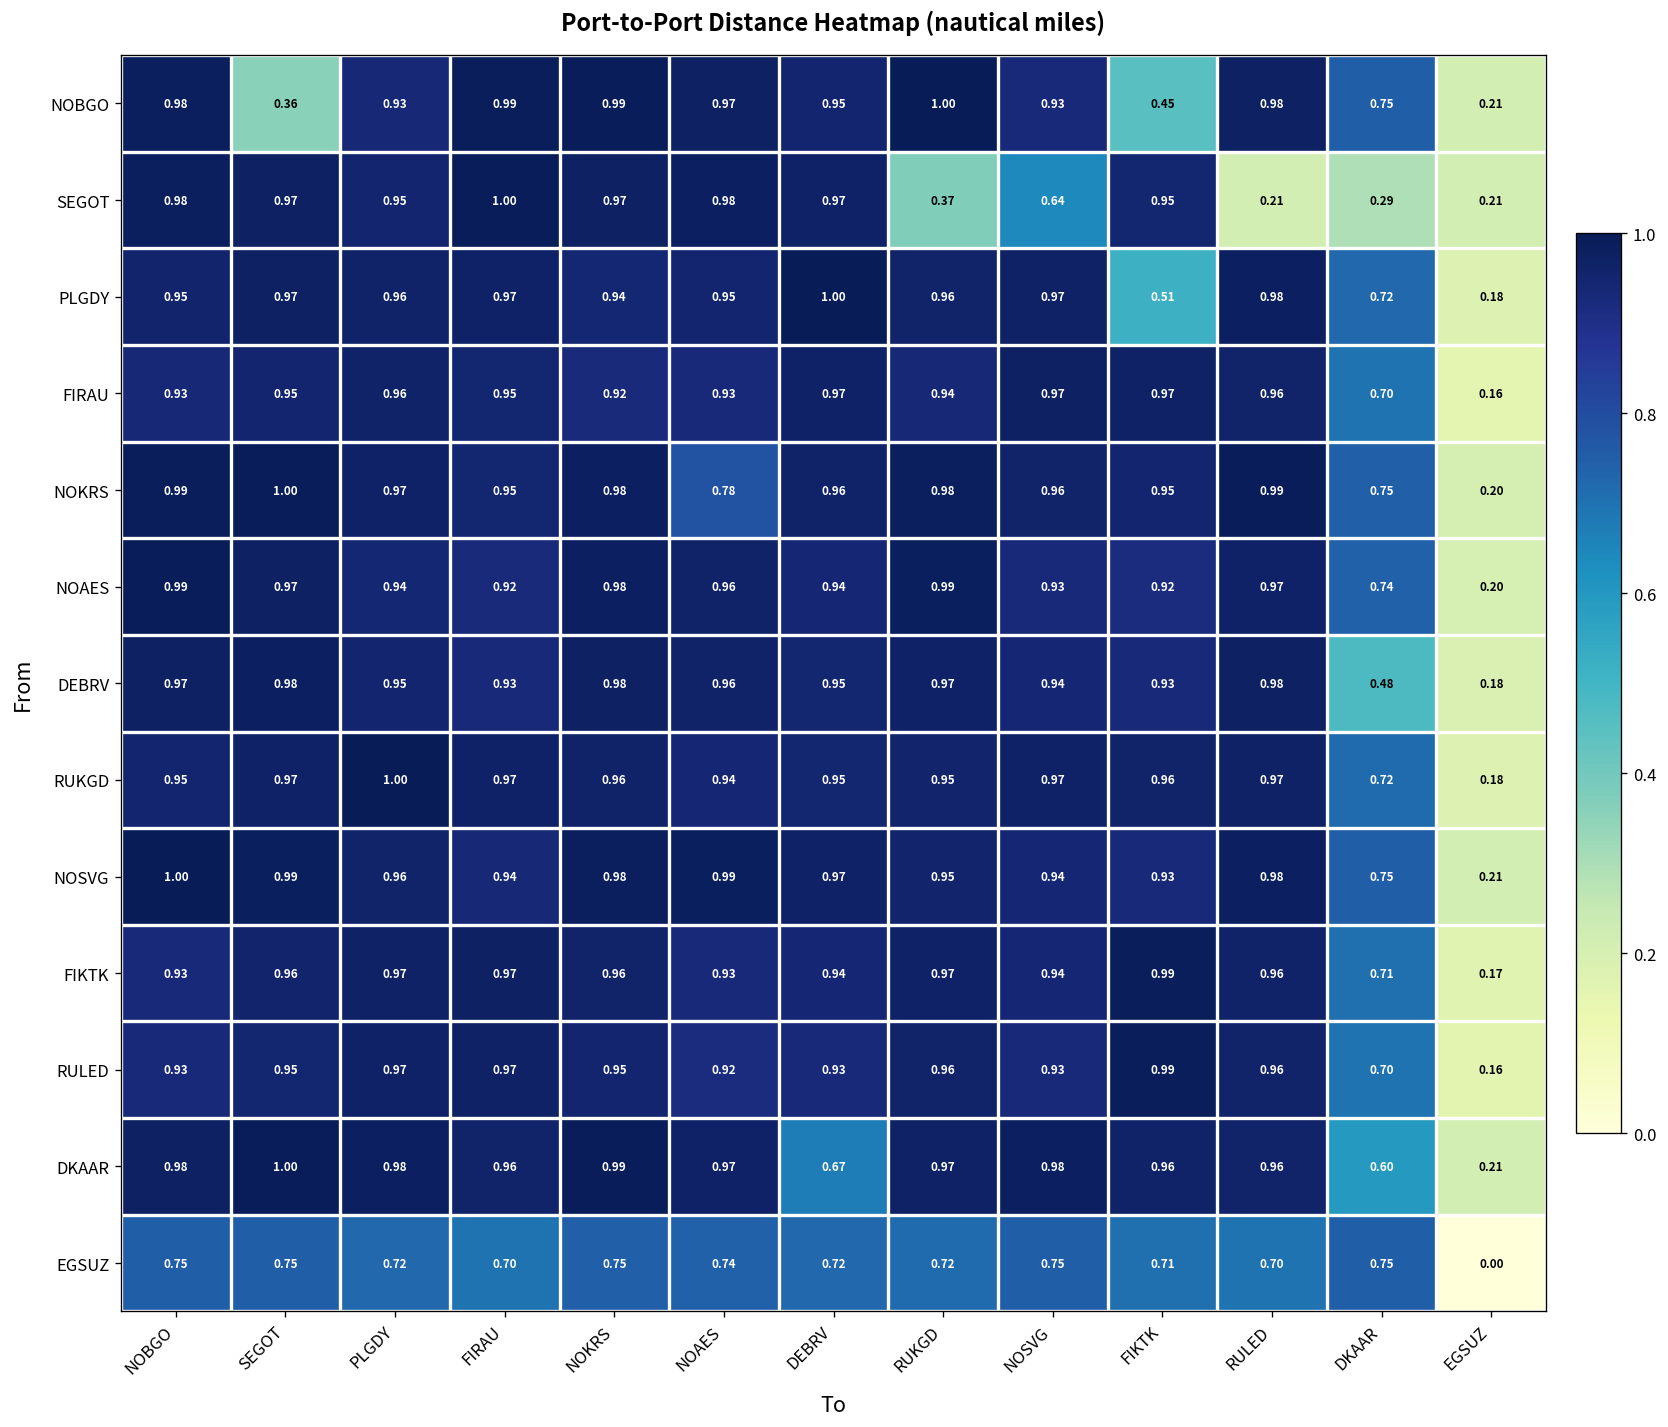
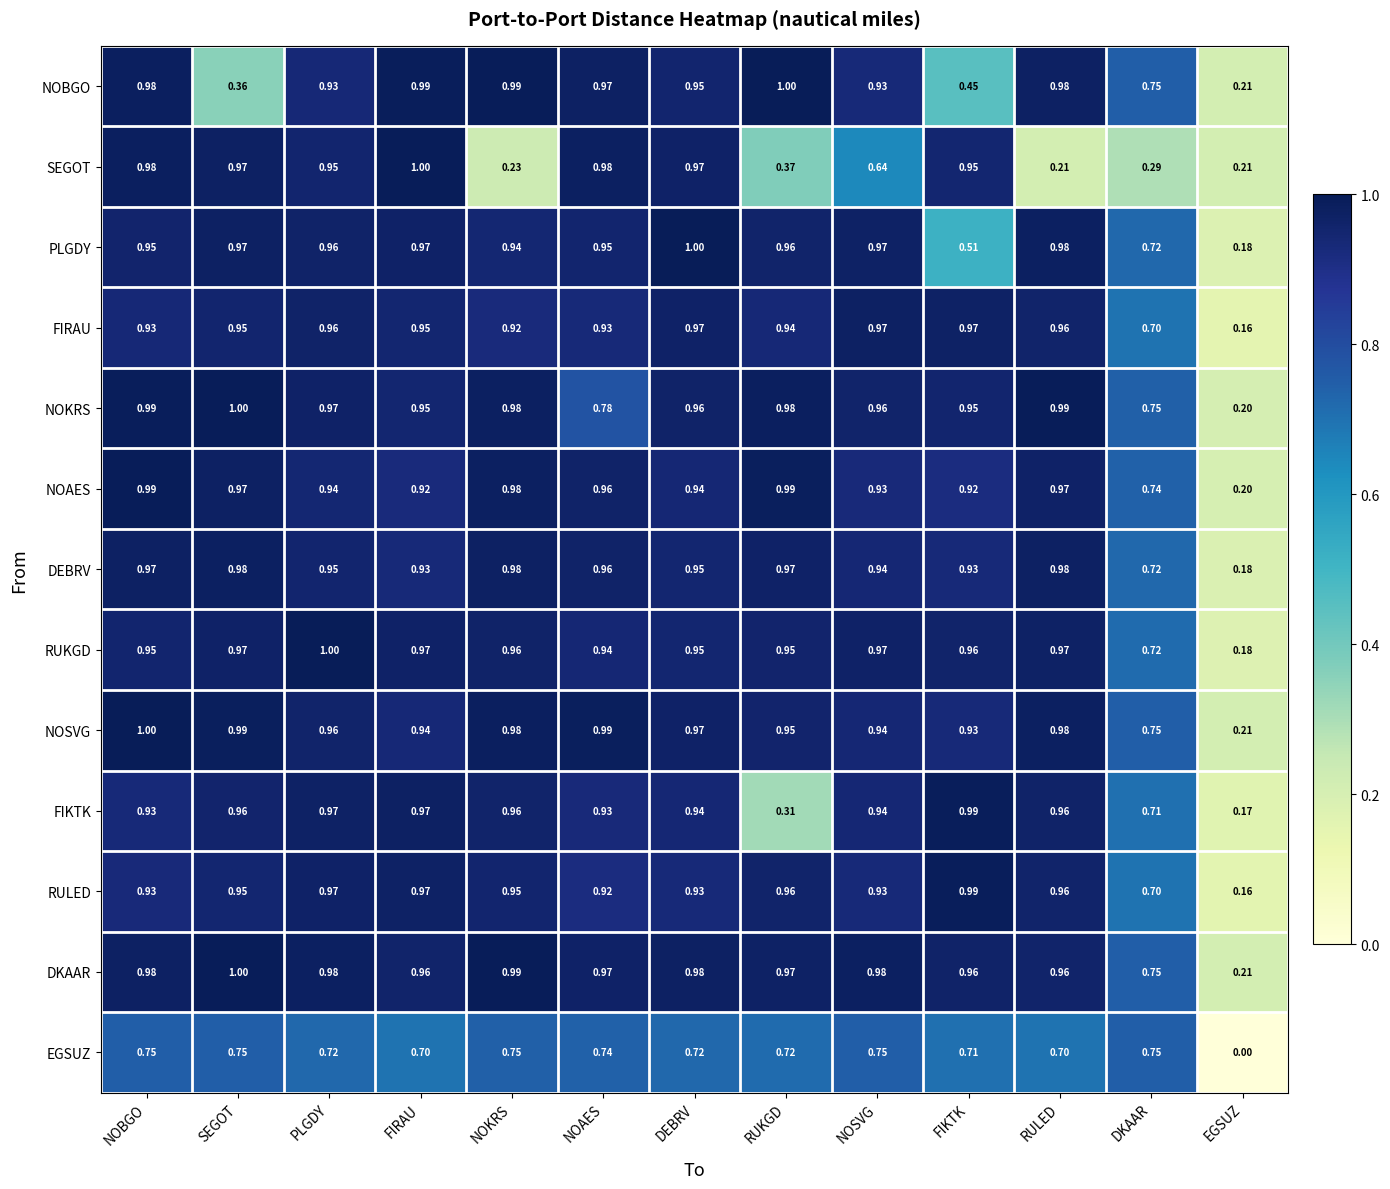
SEGOT, NOKRS: 0.97 -> 0.23
DEBRV, DKAAR: 0.48 -> 0.72
FIKTK, RUKGD: 0.97 -> 0.31
DKAAR, DEBRV: 0.67 -> 0.98
DKAAR, DKAAR: 0.60 -> 0.75
